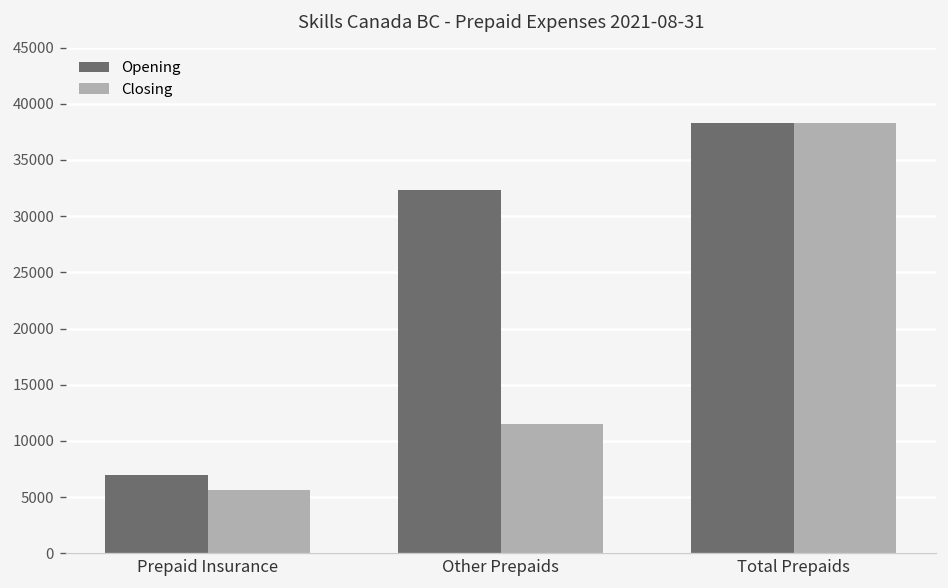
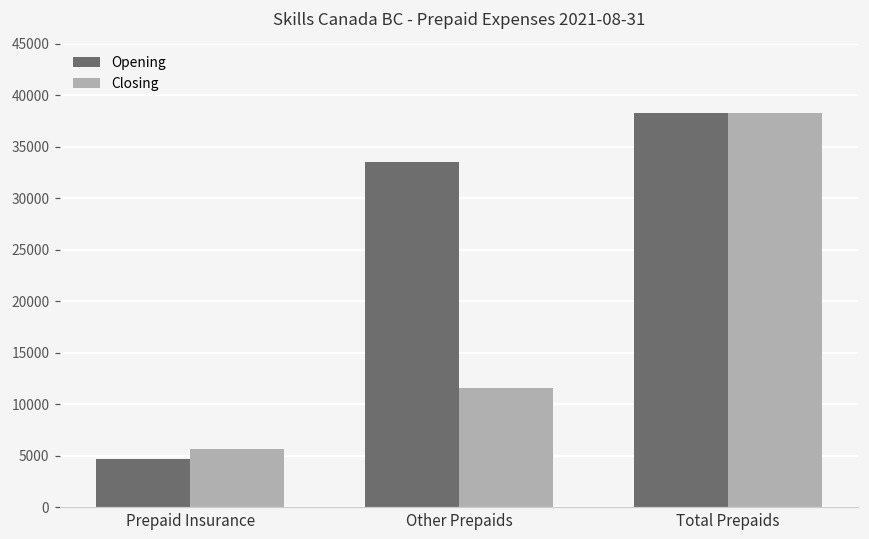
Opening, Prepaid Insurance: 7000 -> 5000
Opening, Other Prepaids: 32000 -> 34000
